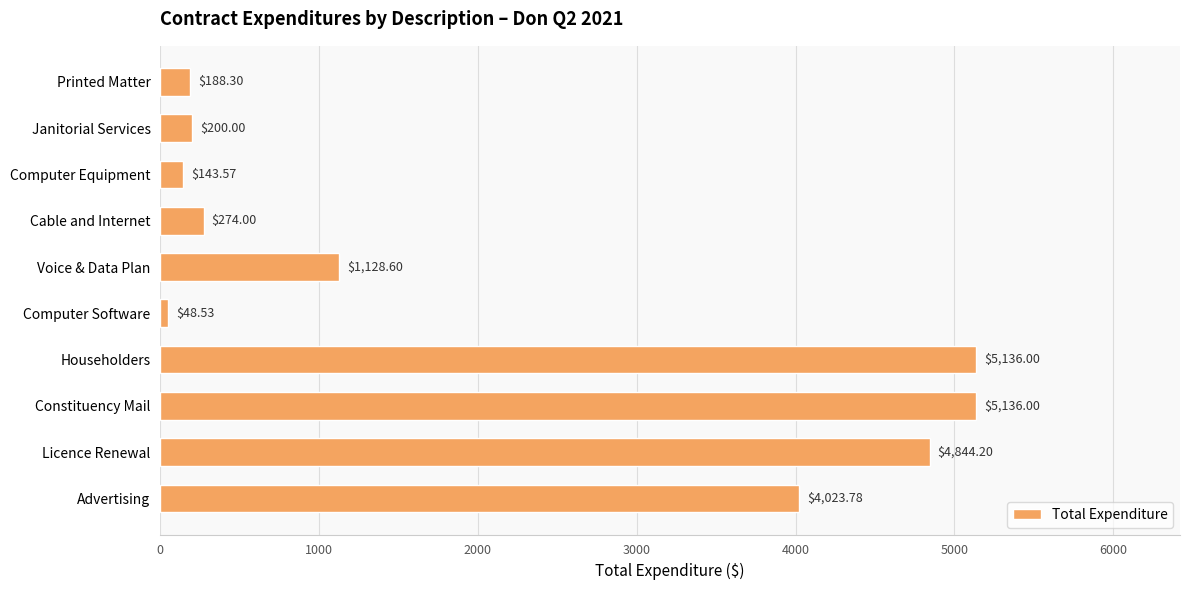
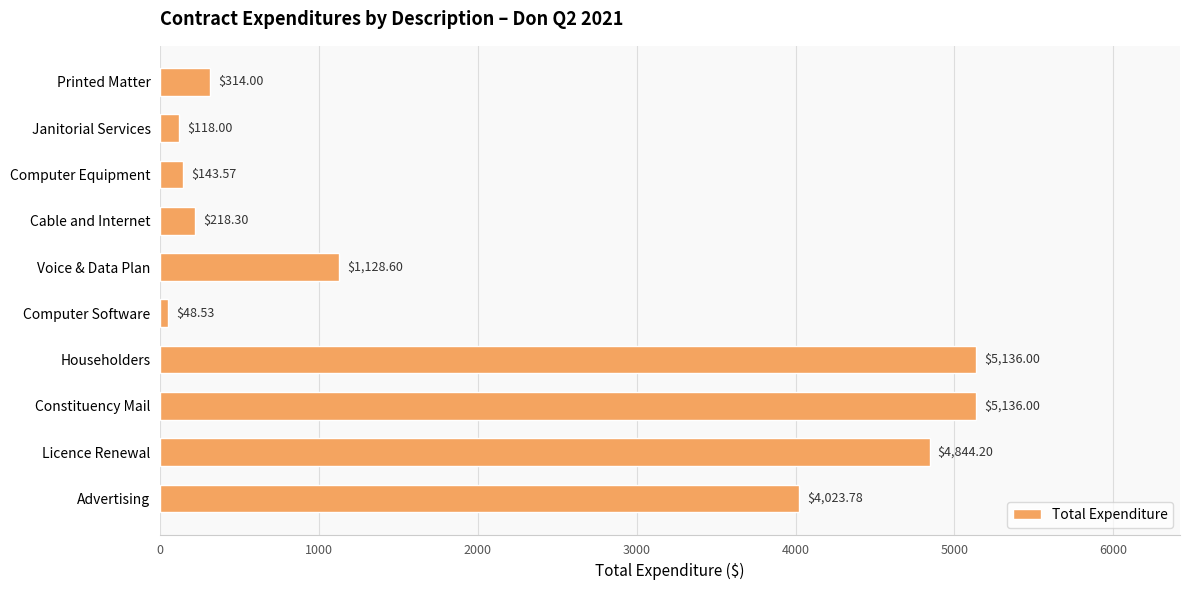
Printed Matter: $188.30 -> $314.00
Janitorial Services: $200.00 -> $118.00
Cable and Internet: $274.00 -> $218.30
